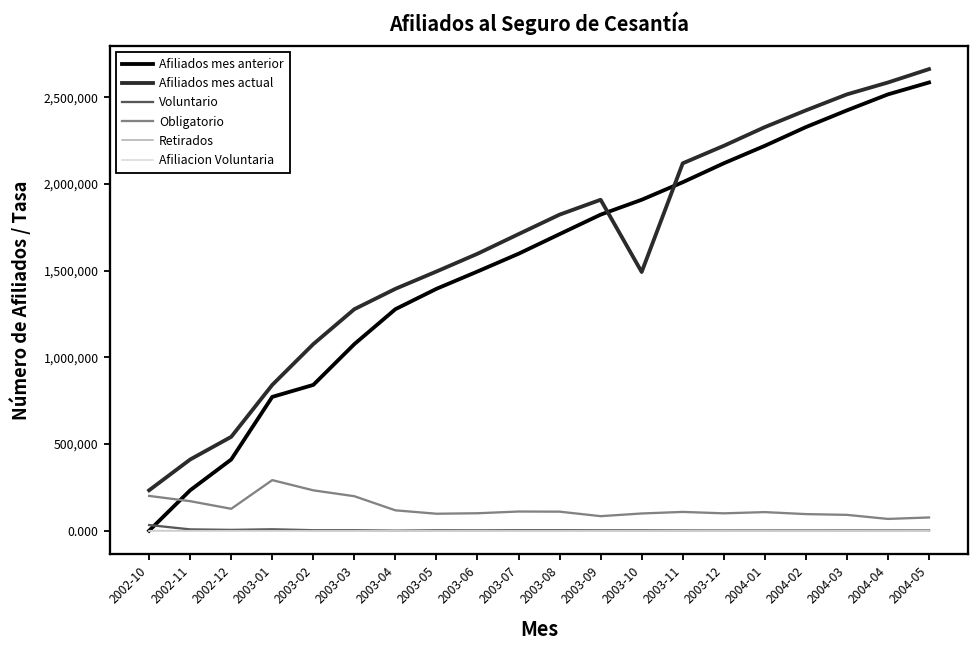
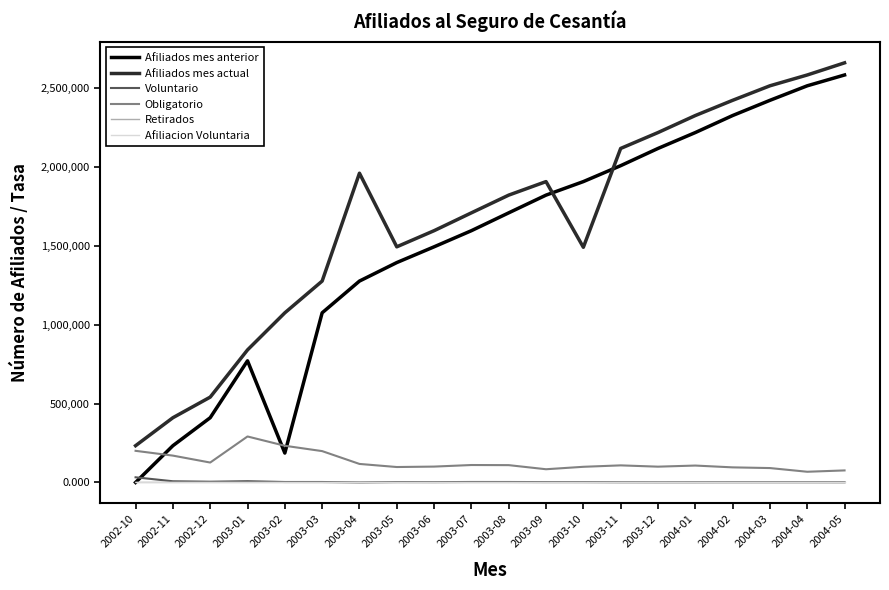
Afiliados mes anterior, 2003-02: 840,000 -> 190,000
Afiliados mes actual, 2003-04: 1,390,000 -> 1,960,000
